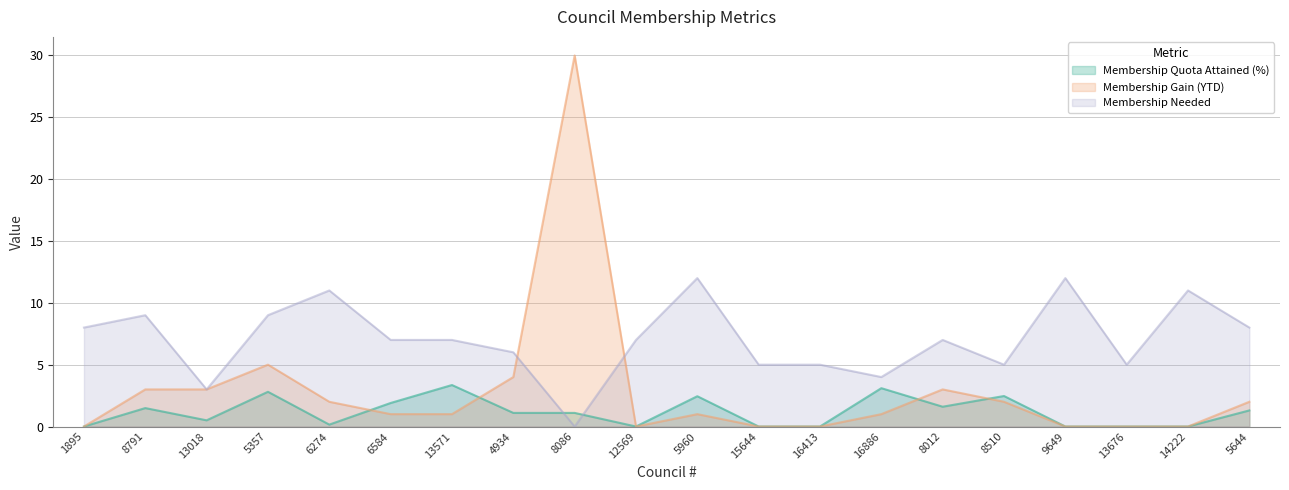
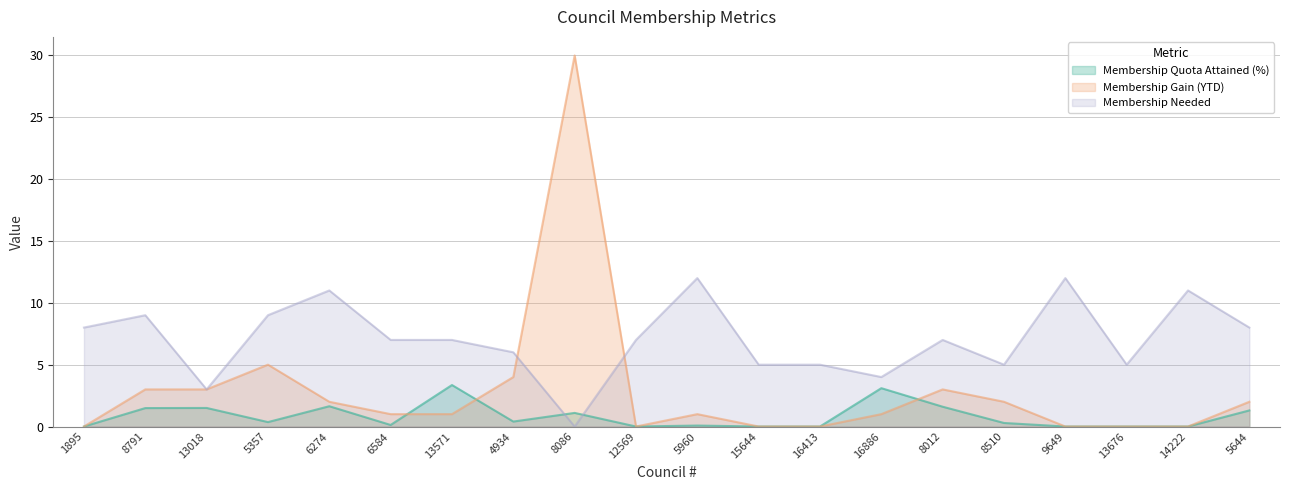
Membership Quota Attained (%), 13018: 0.5 -> 1.5
Membership Quota Attained (%), 5357: 2.8 -> 0.4
Membership Quota Attained (%), 6274: 0.2 -> 1.6
Membership Quota Attained (%), 6584: 1.9 -> 0.1
Membership Quota Attained (%), 4934: 1.1 -> 0.4
Membership Quota Attained (%), 5960: 2.4 -> 0.1
Membership Quota Attained (%), 8510: 2.5 -> 0.3
